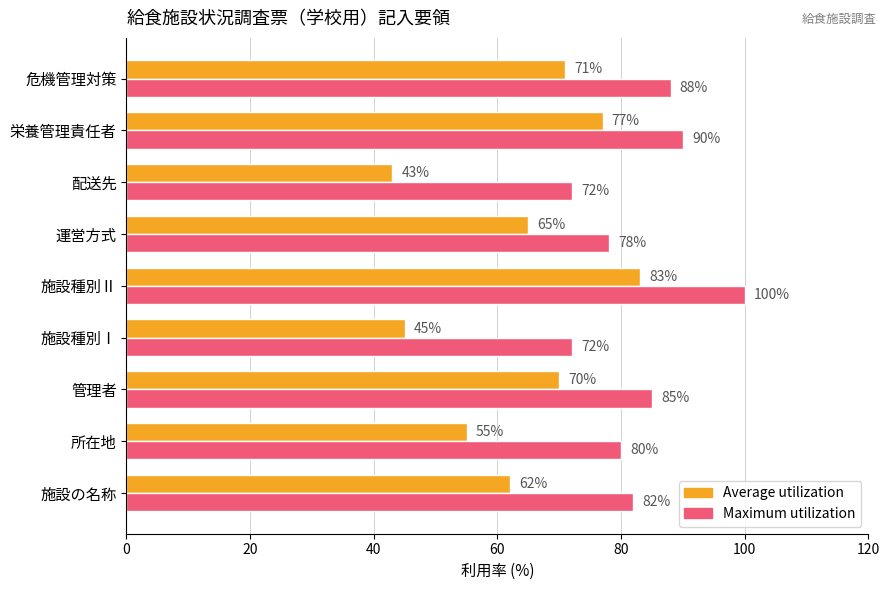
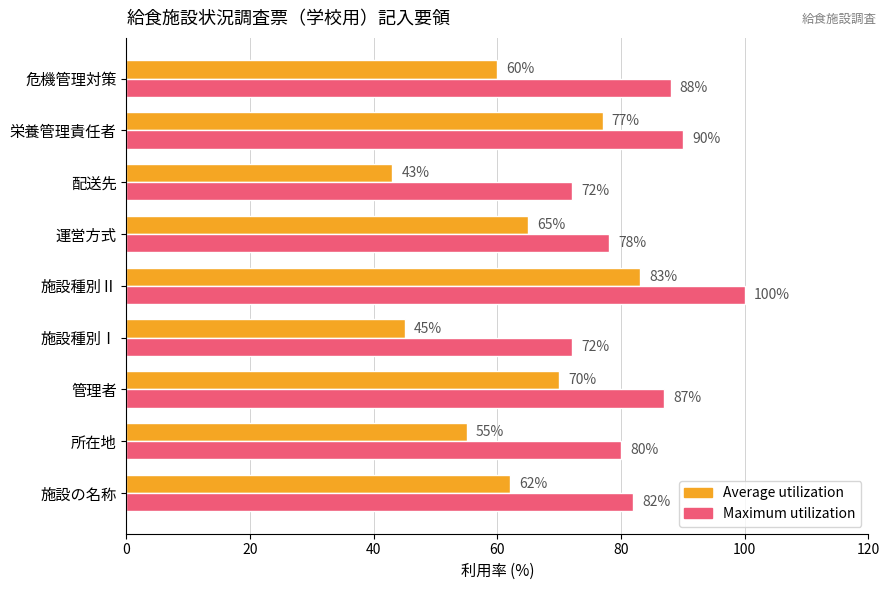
Average utilization, 危機管理対策: 71% -> 60%
Maximum utilization, 管理者: 85% -> 87%
